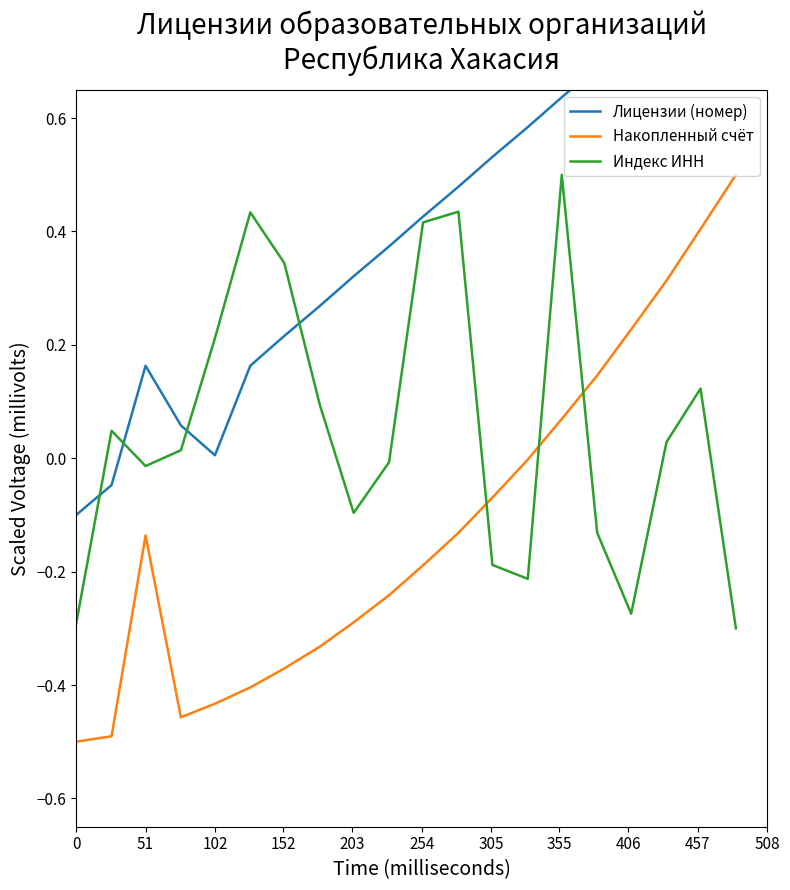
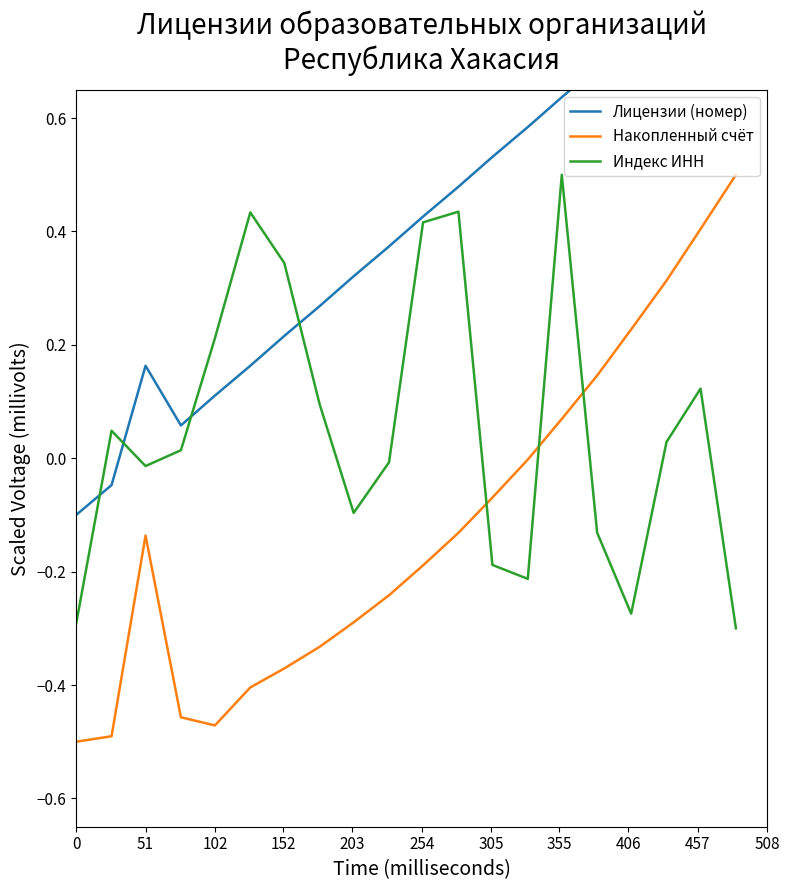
Лицензии (номер), 102: 0.01 -> 0.11
Накопленный счёт, 102: -0.43 -> -0.47
